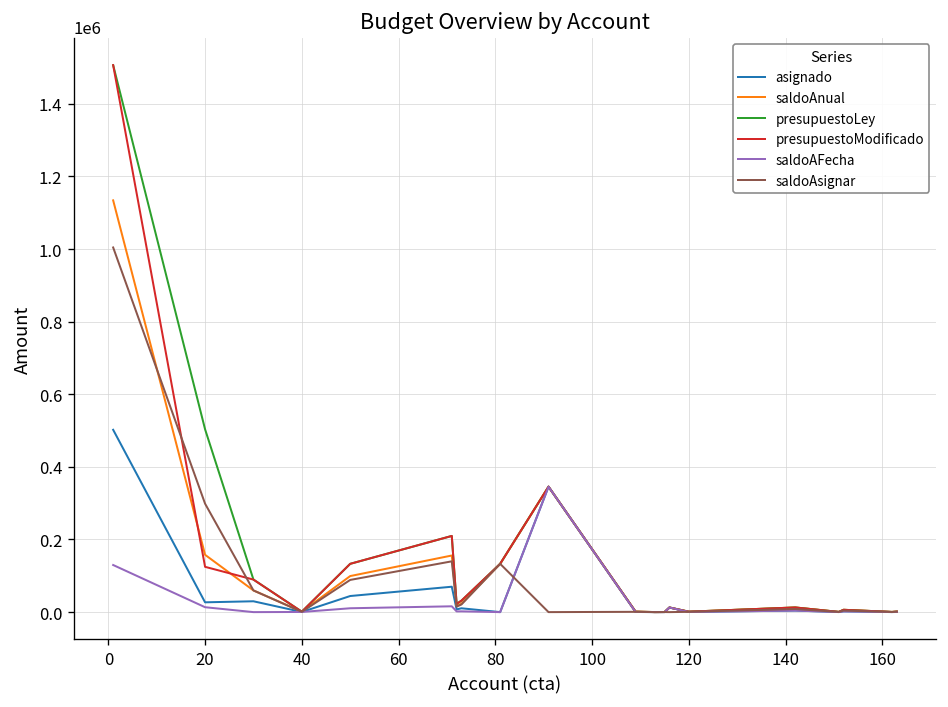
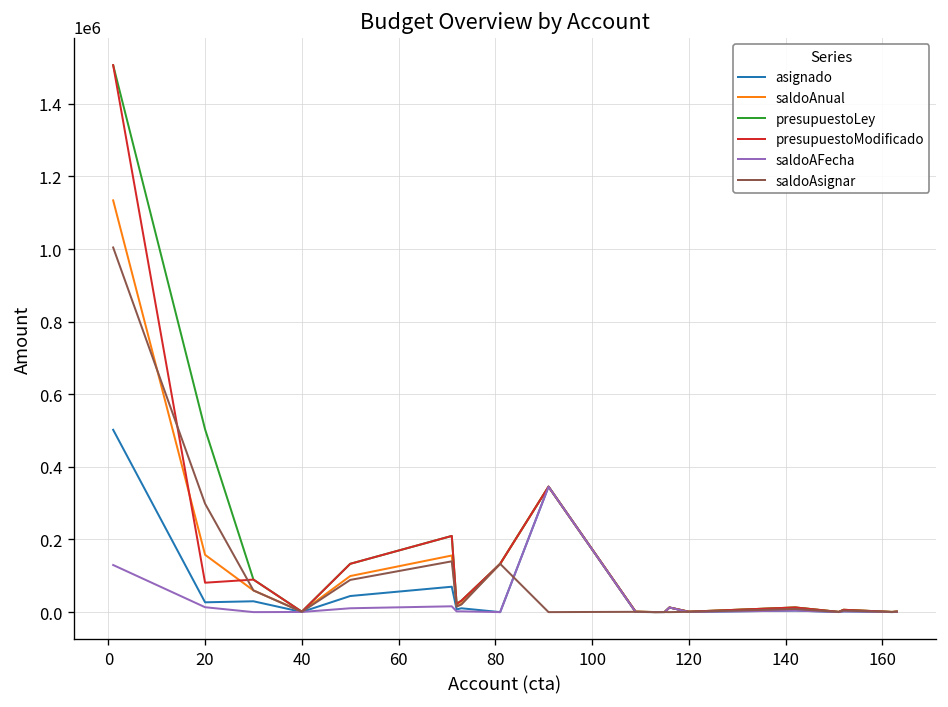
presupuestoModificado, 20: 120000 -> 80000
